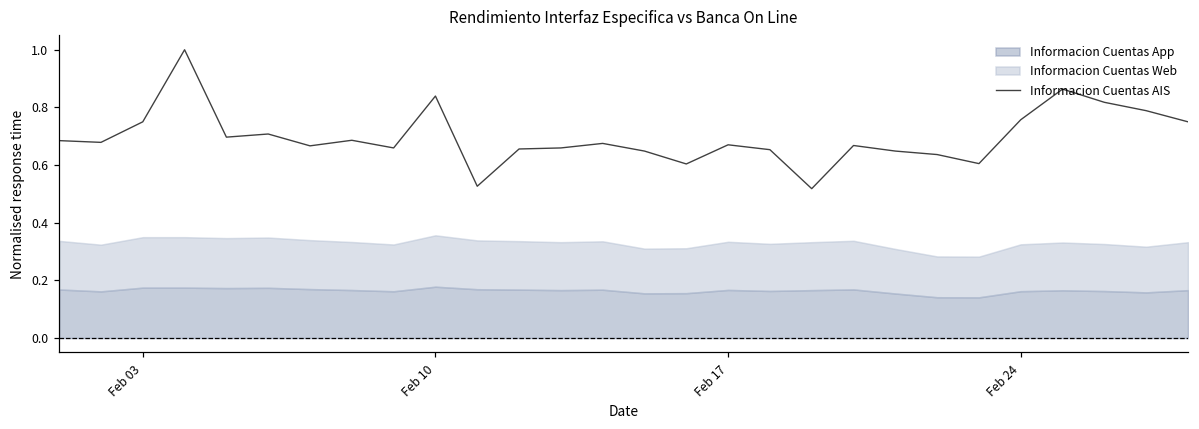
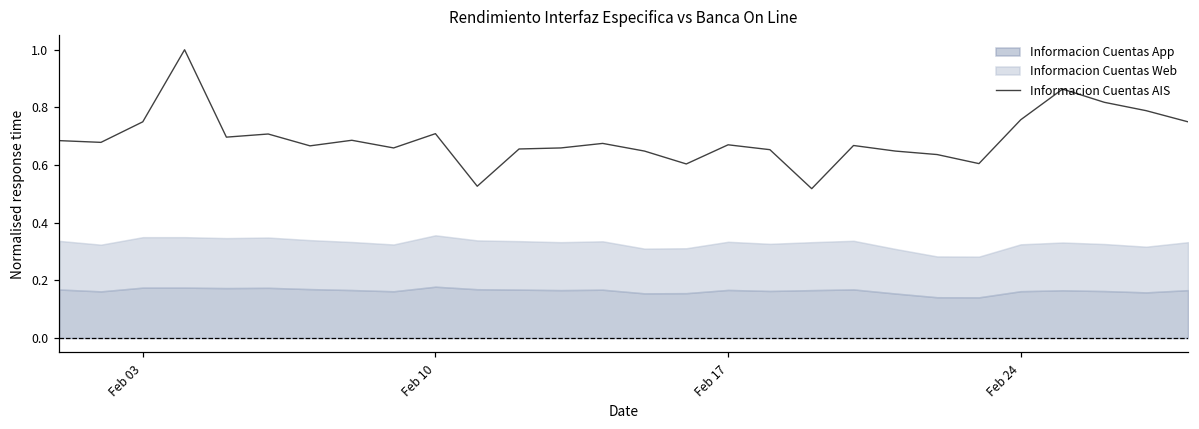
Informacion Cuentas AIS, Feb 10: 0.84 -> 0.71
